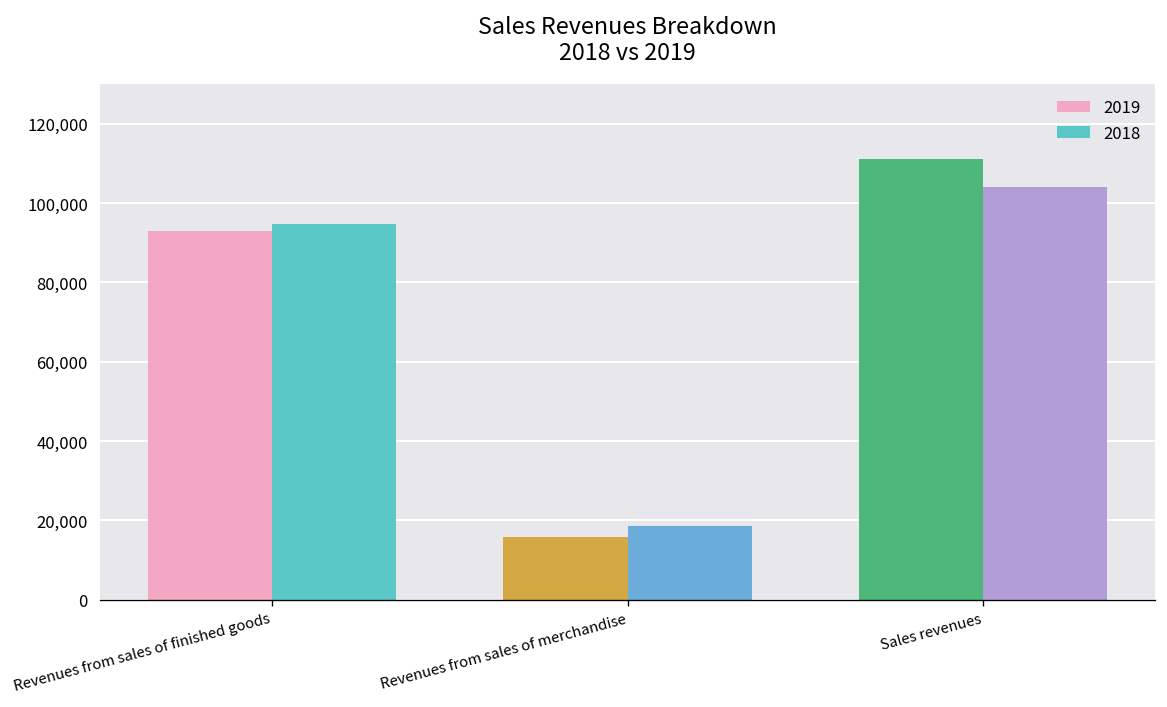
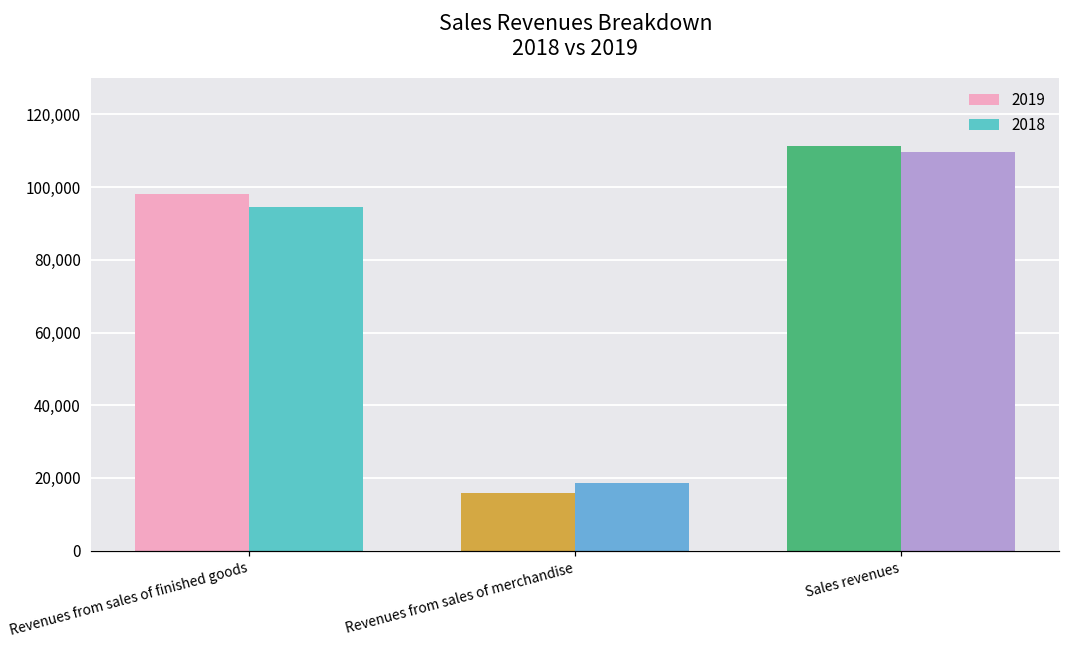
2019, Revenues from sales of finished goods: 93,000 -> 98,000
2018, Sales revenues: 104,000 -> 110,000
